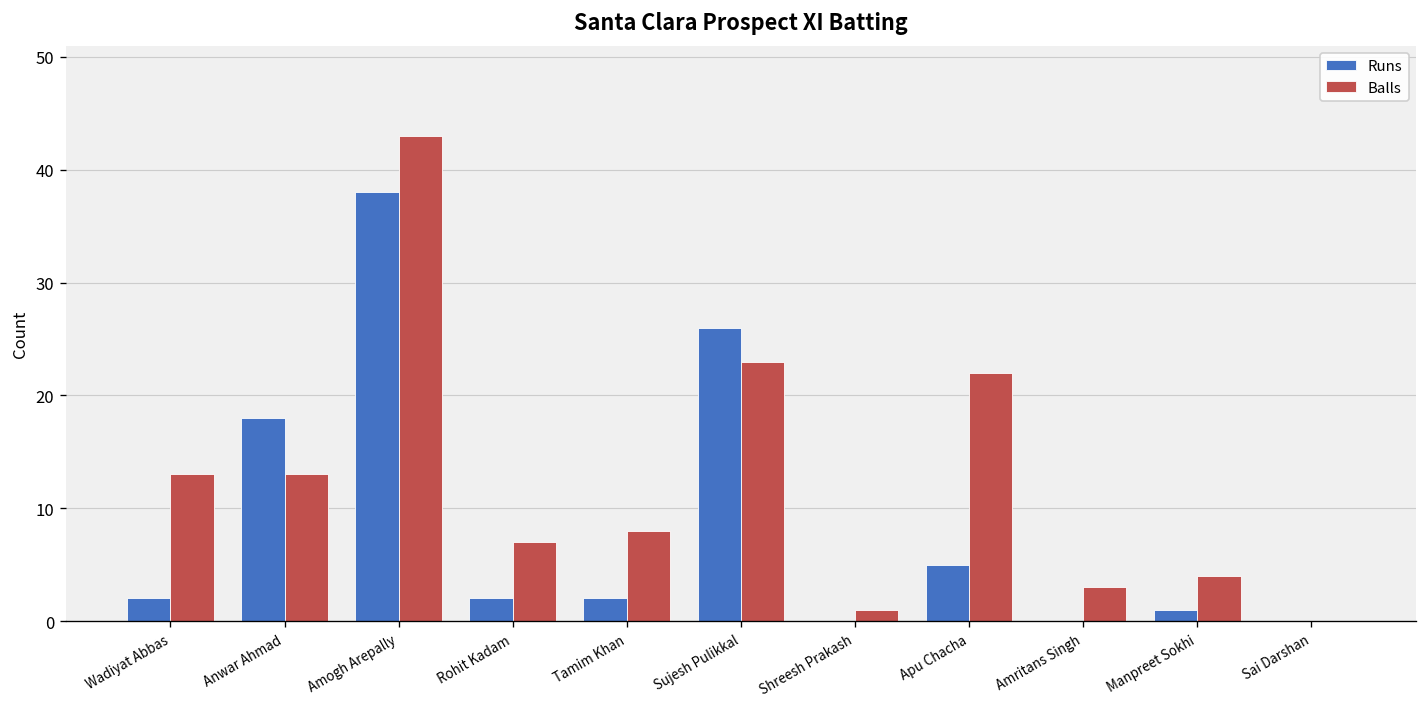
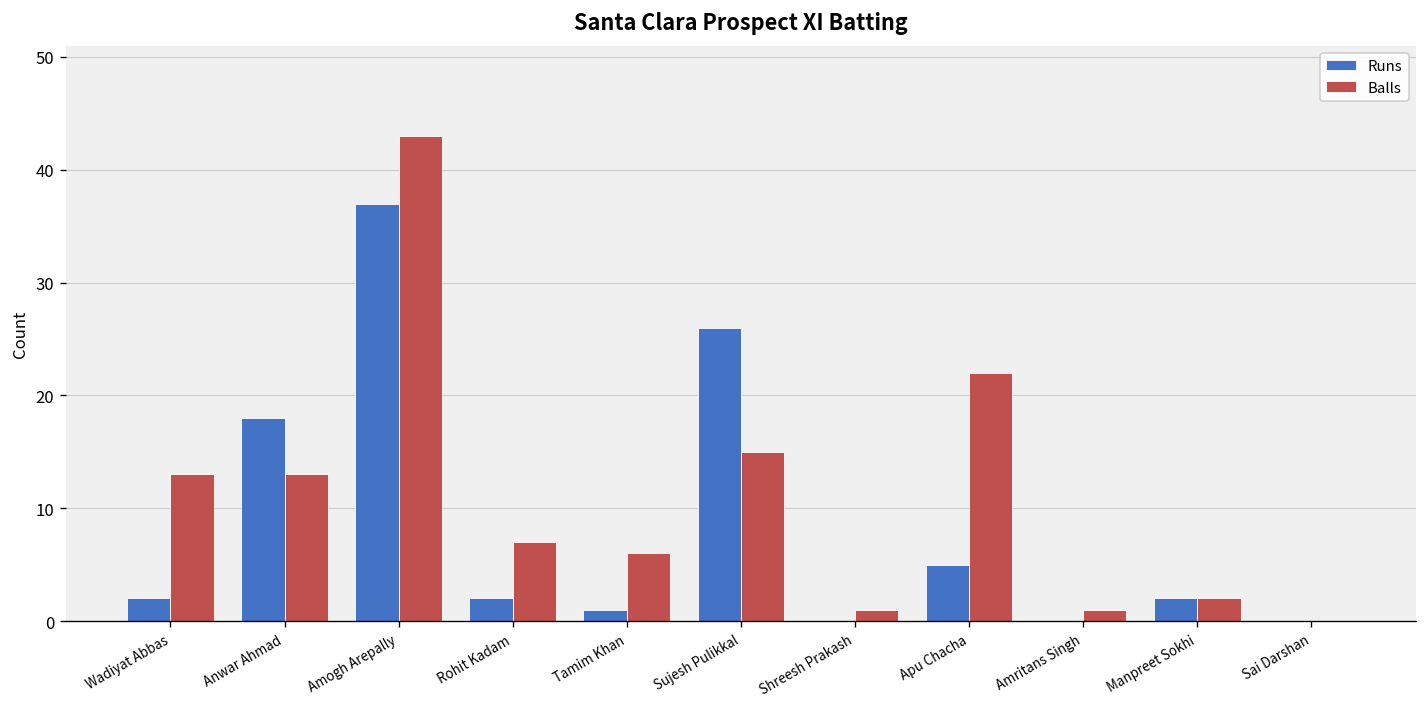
Runs, Amogh Arepally: 38 -> 37
Runs, Tamim Khan: 2 -> 1
Balls, Tamim Khan: 8 -> 6
Balls, Sujesh Pulikkal: 23 -> 15
Balls, Amritans Singh: 3 -> 1
Runs, Manpreet Sokhi: 1 -> 2
Balls, Manpreet Sokhi: 4 -> 2
